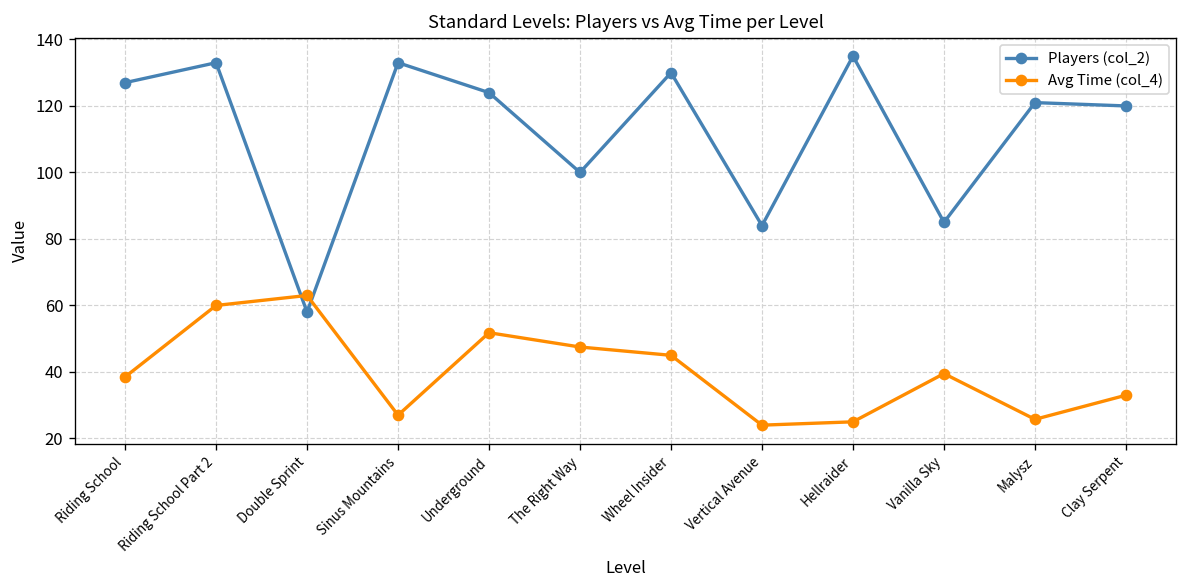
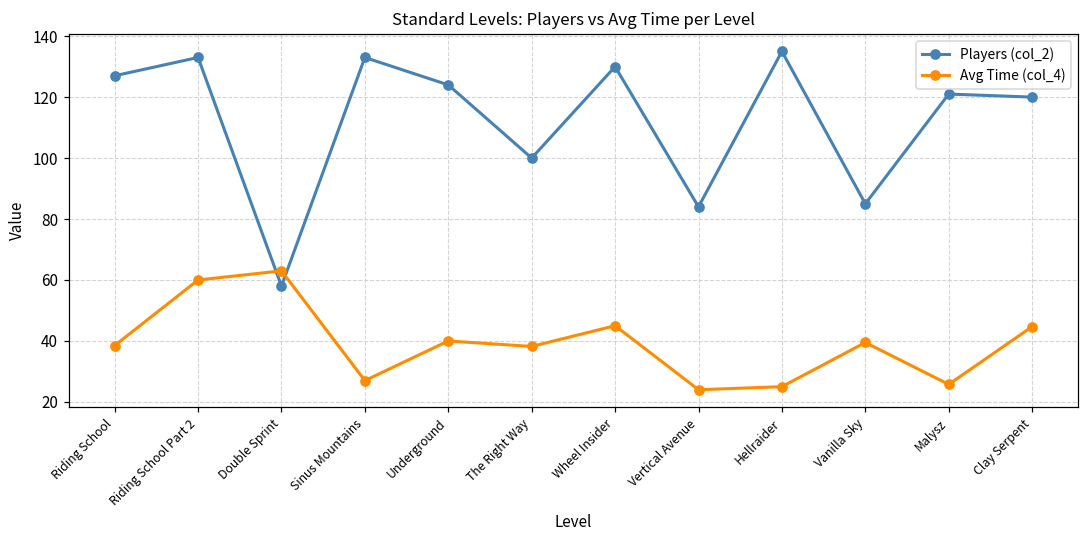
Avg Time (col_4), Underground: 52 -> 40
Avg Time (col_4), The Right Way: 48 -> 38
Avg Time (col_4), Clay Serpent: 33 -> 45
